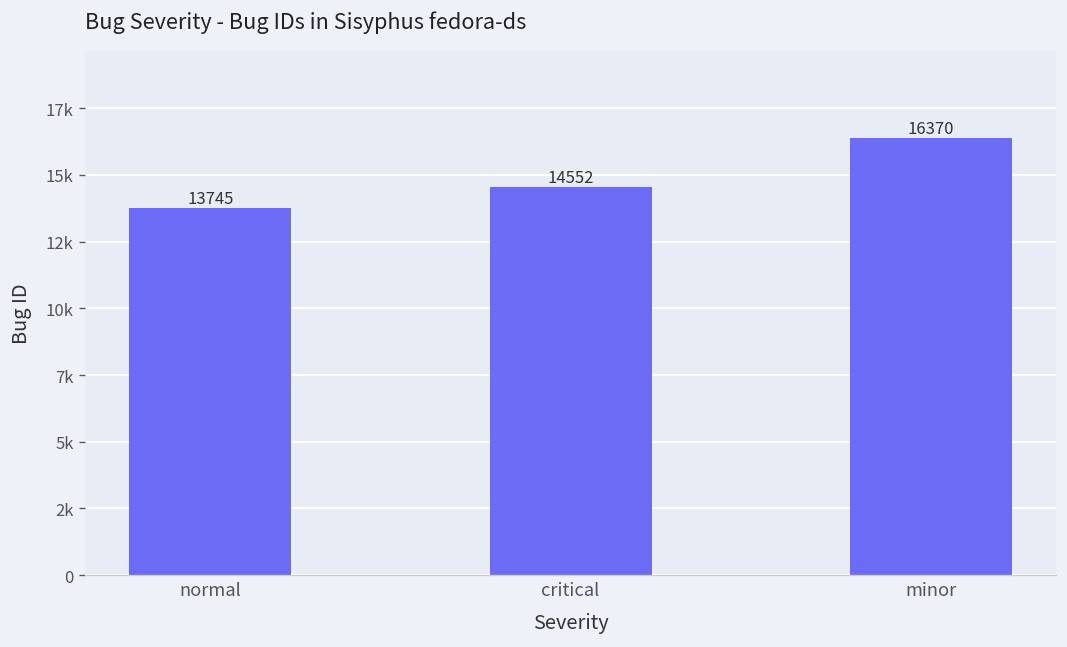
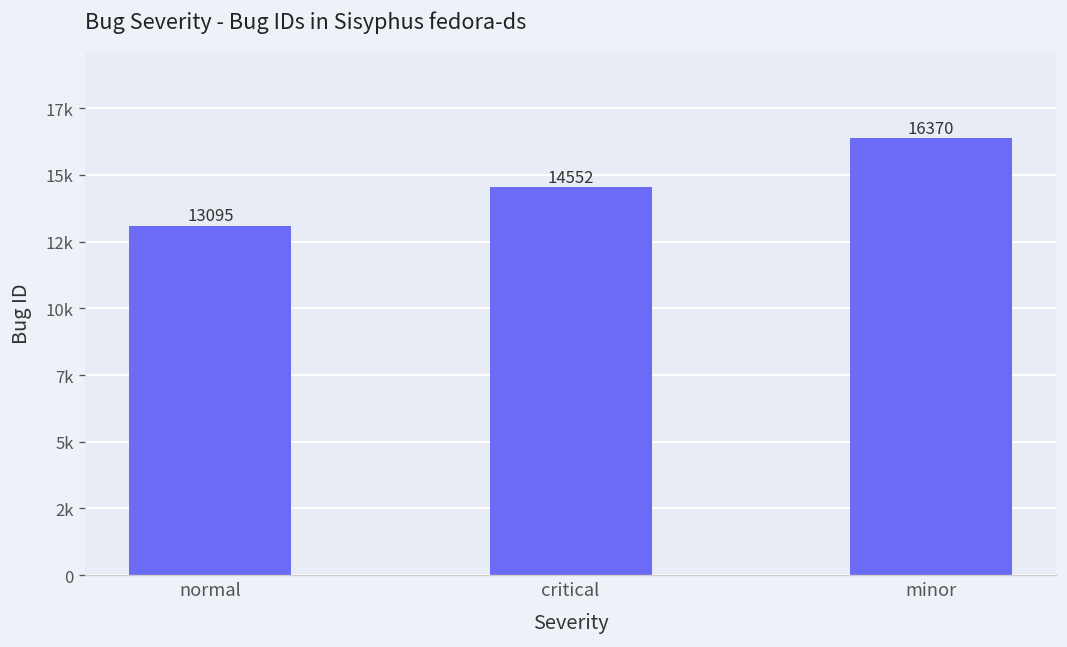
normal: 13745 -> 13095
